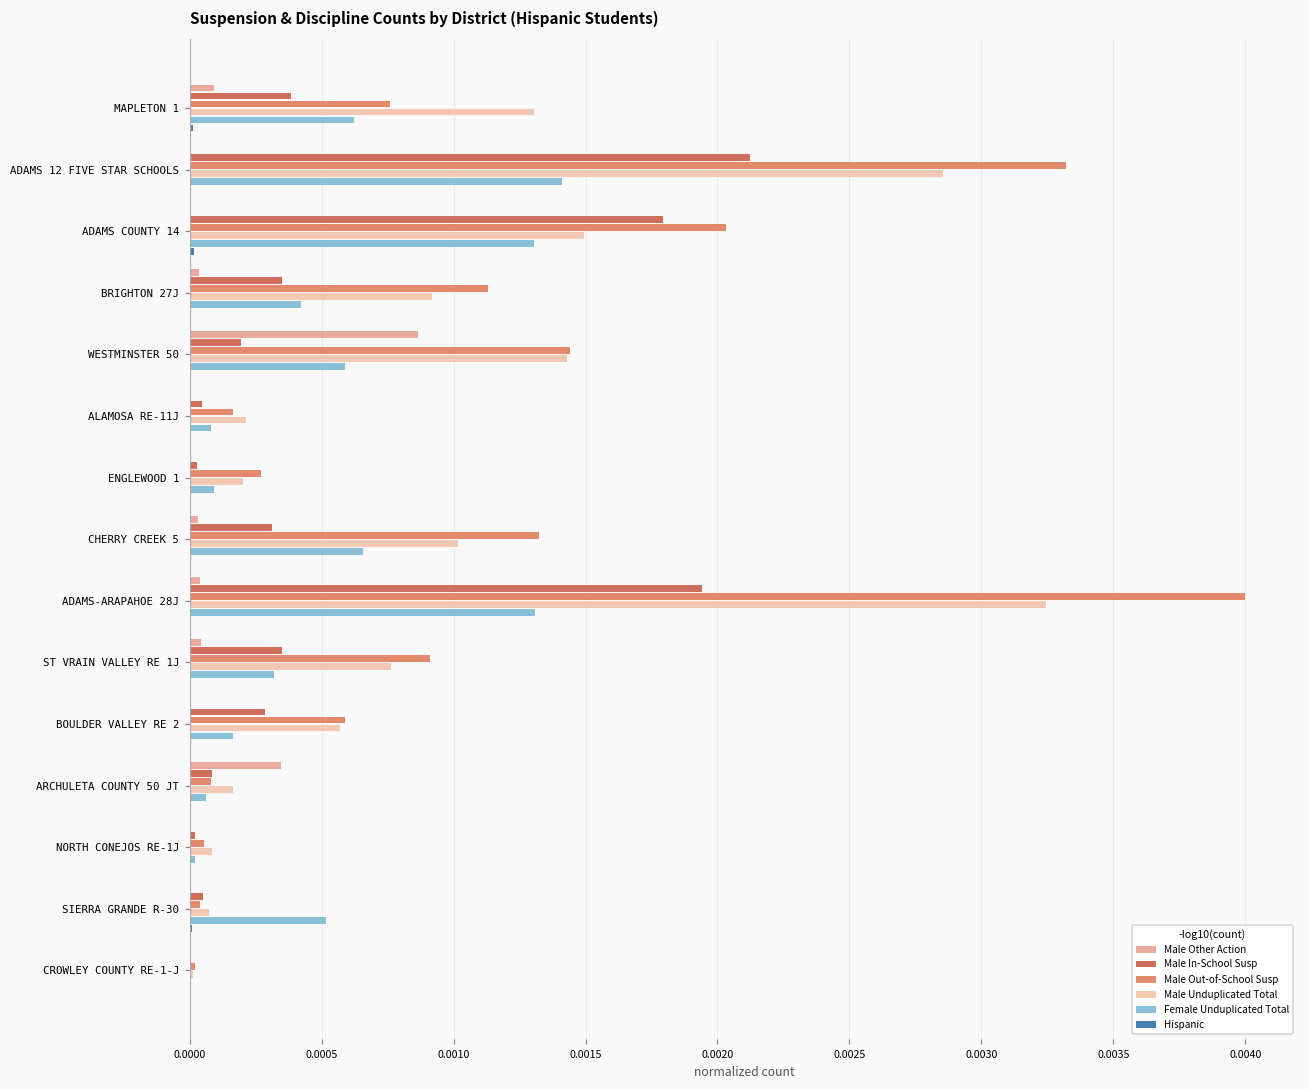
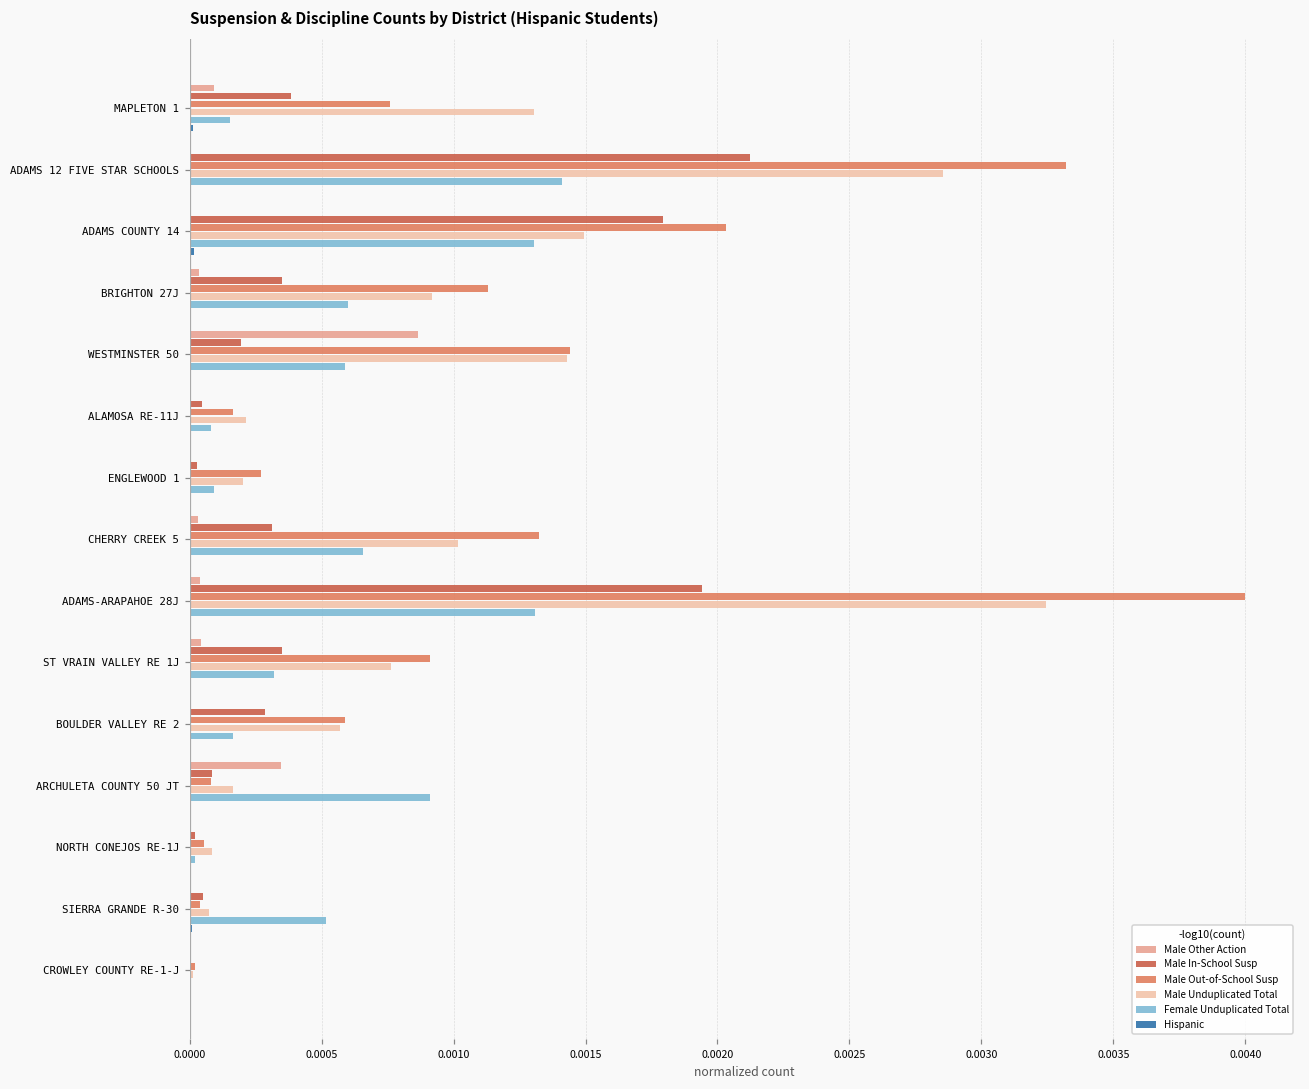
Female Unduplicated Total, MAPLETON 1: 0.00062 -> 0.00015
Female Unduplicated Total, BRIGHTON 27J: 0.00042 -> 0.00060
Female Unduplicated Total, ARCHULETA COUNTY 50 JT: 0.00006 -> 0.00091
